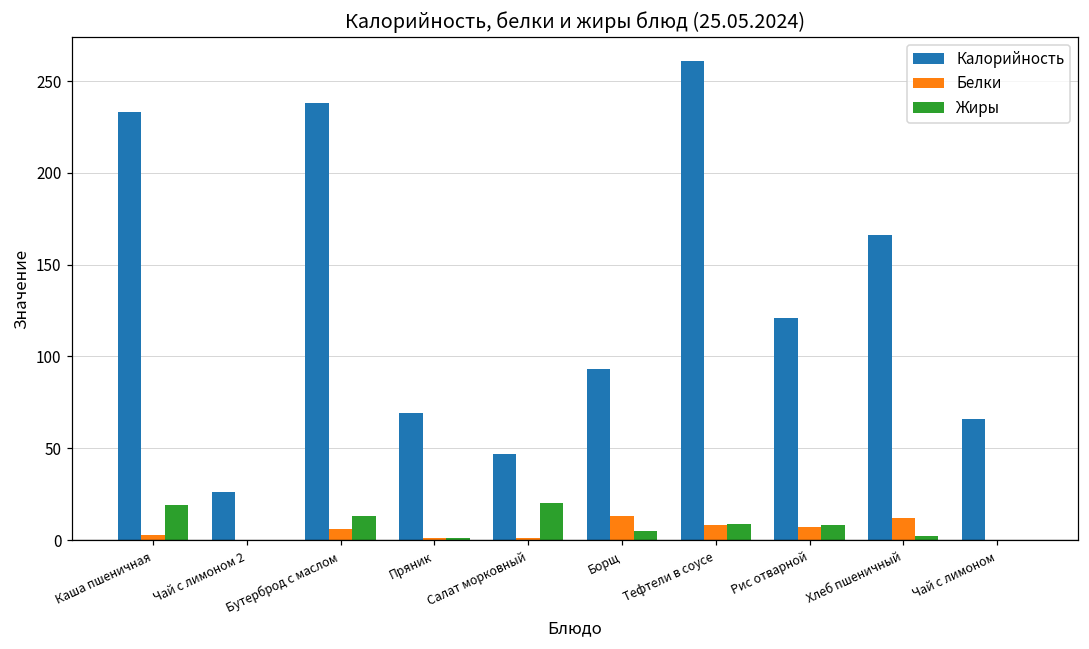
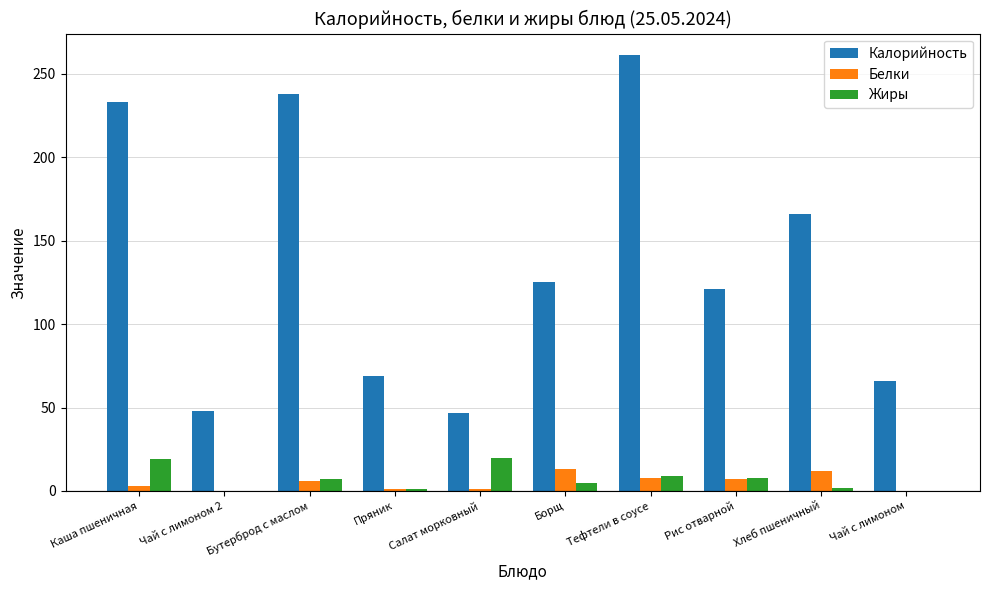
Калорийность, Чай с лимоном 2: 26 -> 48
Жиры, Бутерброд с маслом: 13 -> 7
Калорийность, Борщ: 93 -> 125
